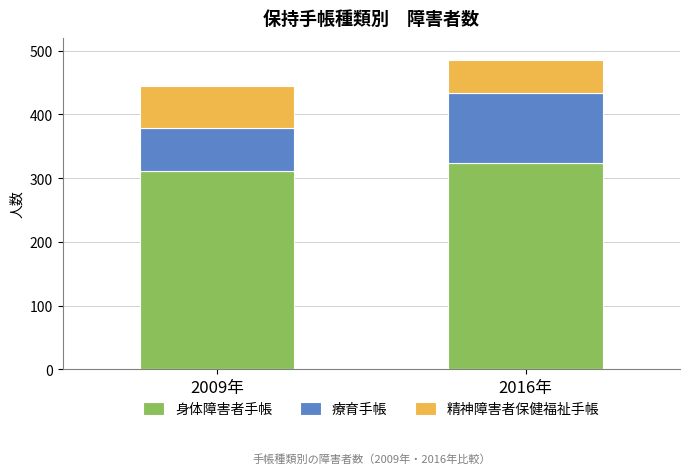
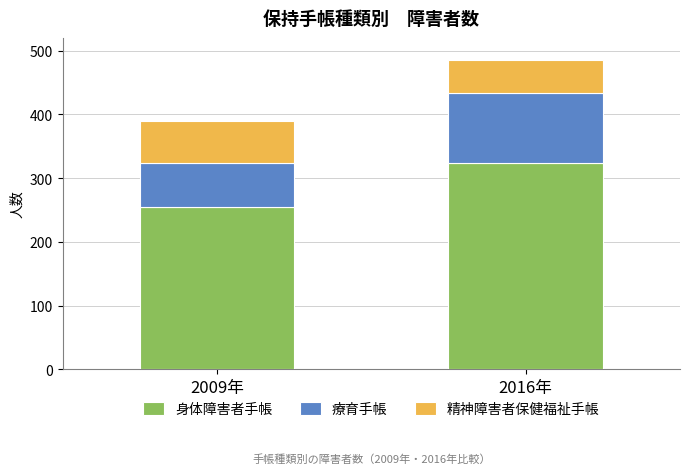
身体障害者手帳, 2009年: 310 -> 260
